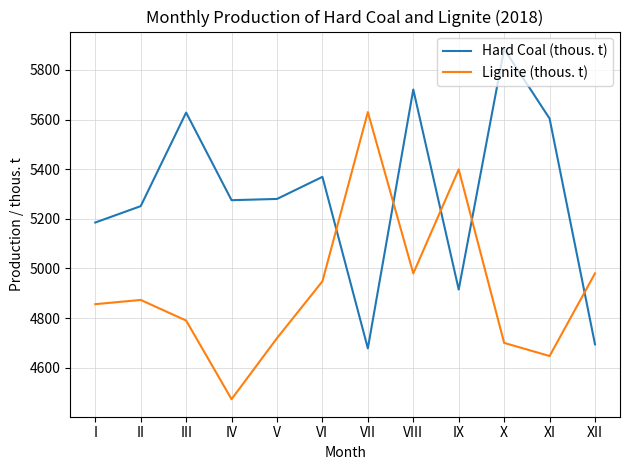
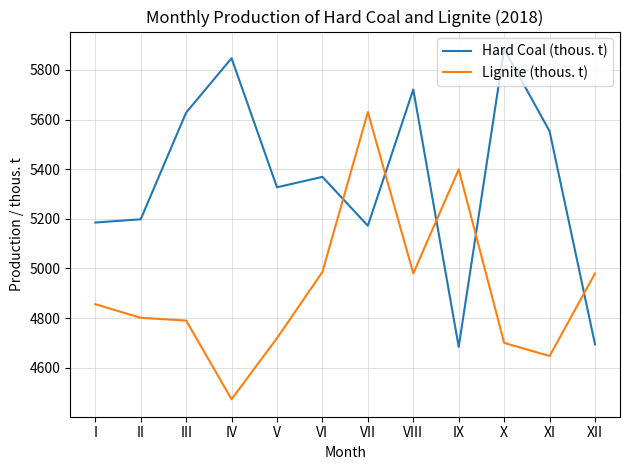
Hard Coal (thous. t), II: 5250 -> 5200
Lignite (thous. t), II: 4870 -> 4800
Hard Coal (thous. t), IV: 5280 -> 5850
Hard Coal (thous. t), V: 5280 -> 5330
Lignite (thous. t), VI: 4950 -> 4990
Hard Coal (thous. t), VII: 4680 -> 5170
Hard Coal (thous. t), IX: 4920 -> 4680
Hard Coal (thous. t), XI: 5600 -> 5550
